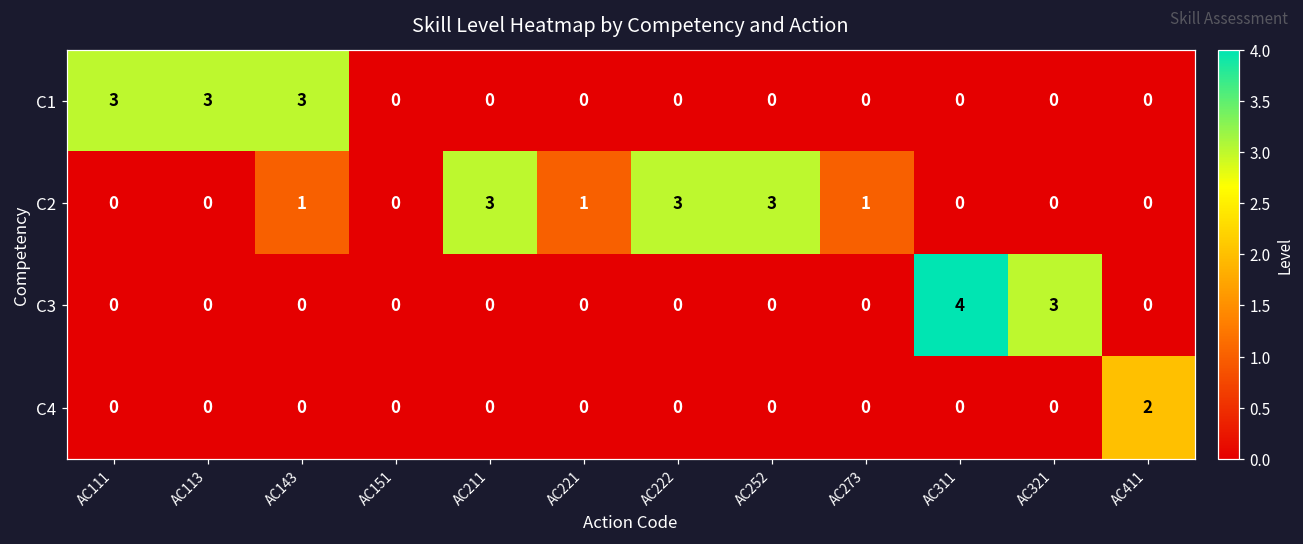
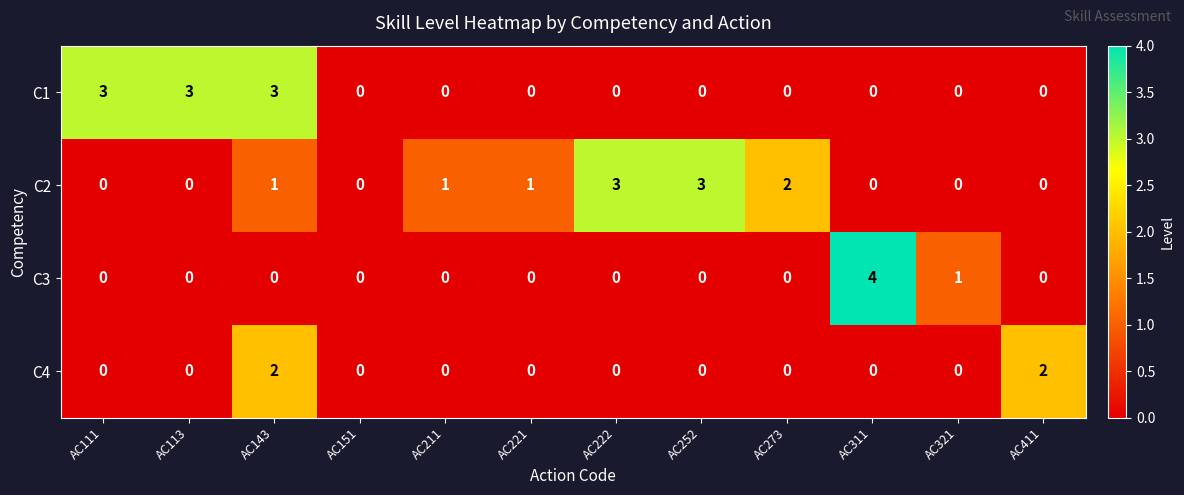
C2, AC211: 3 -> 1
C2, AC273: 1 -> 2
C3, AC321: 3 -> 1
C4, AC143: 0 -> 2
